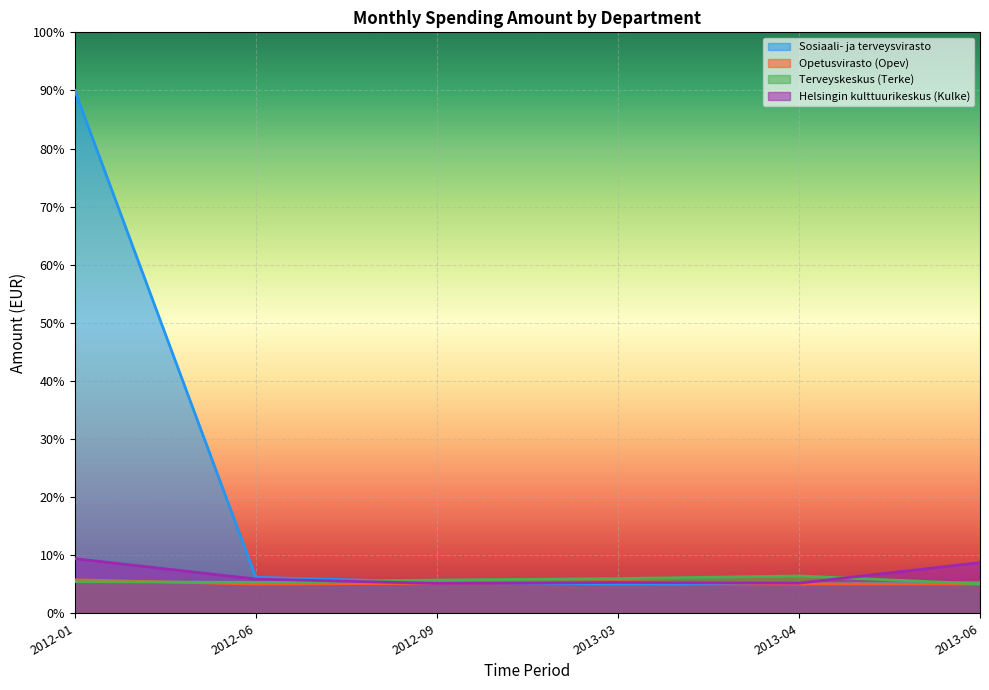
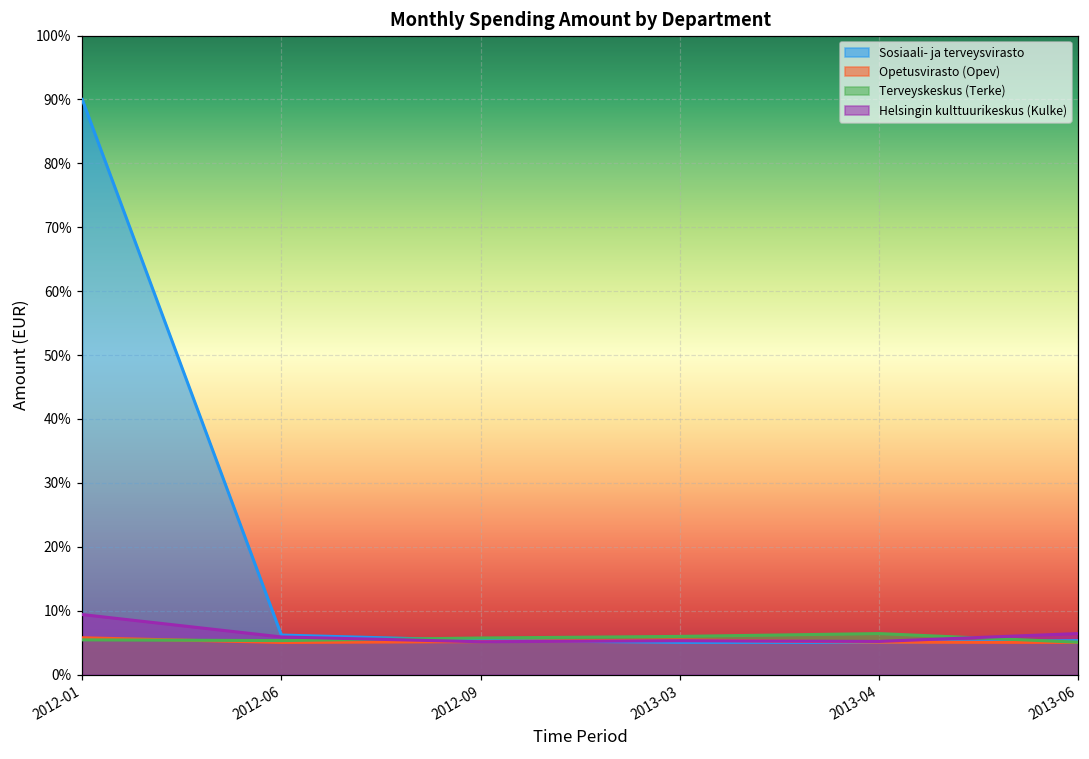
Helsingin kulttuurikeskus (Kulke), 2013-06: 9% -> 6%
